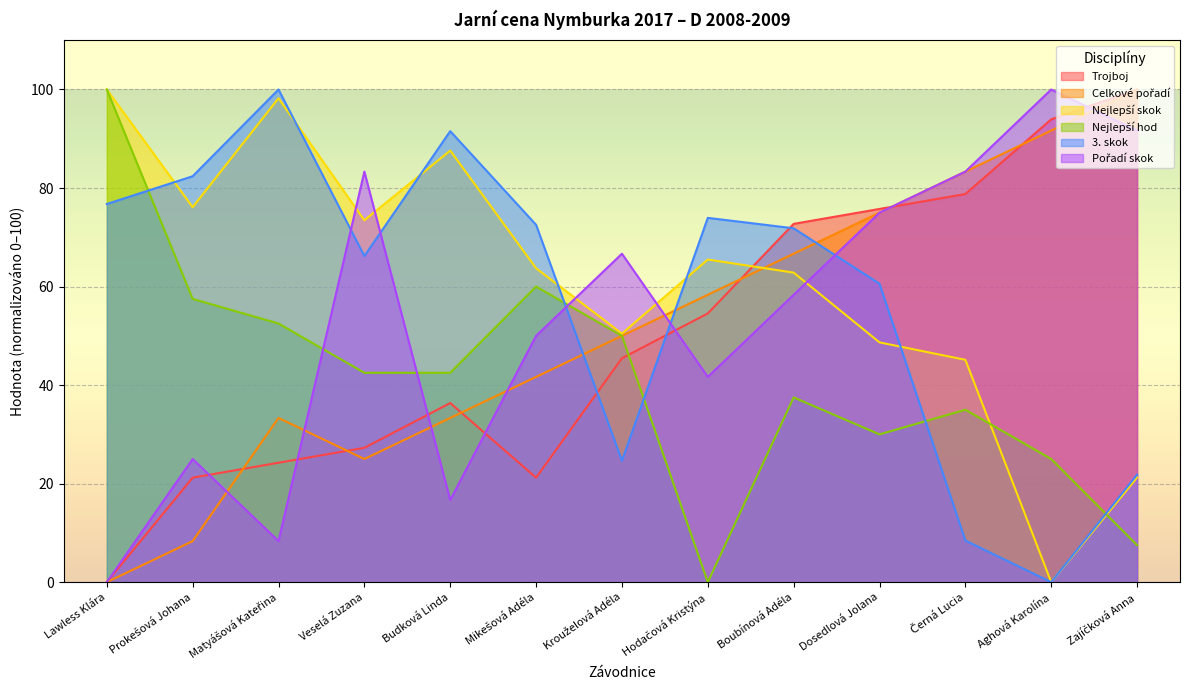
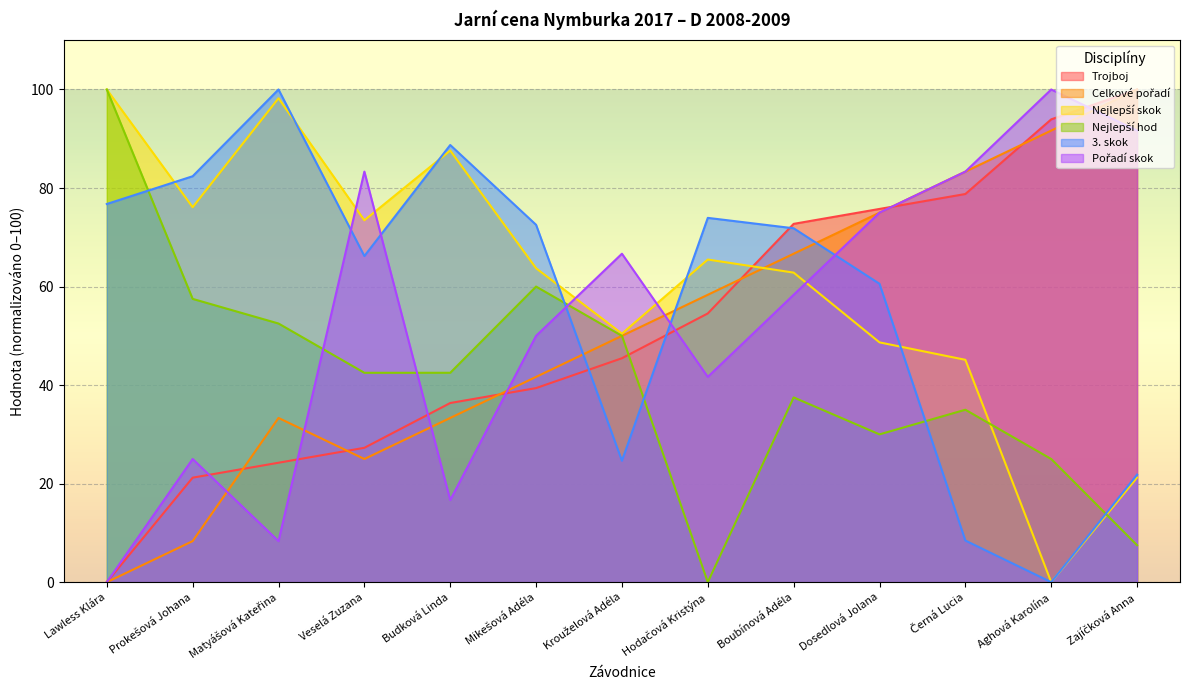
3. skok, Budková Linda: 92 -> 89
Trojboj, Mikešová Adéla: 21 -> 39
